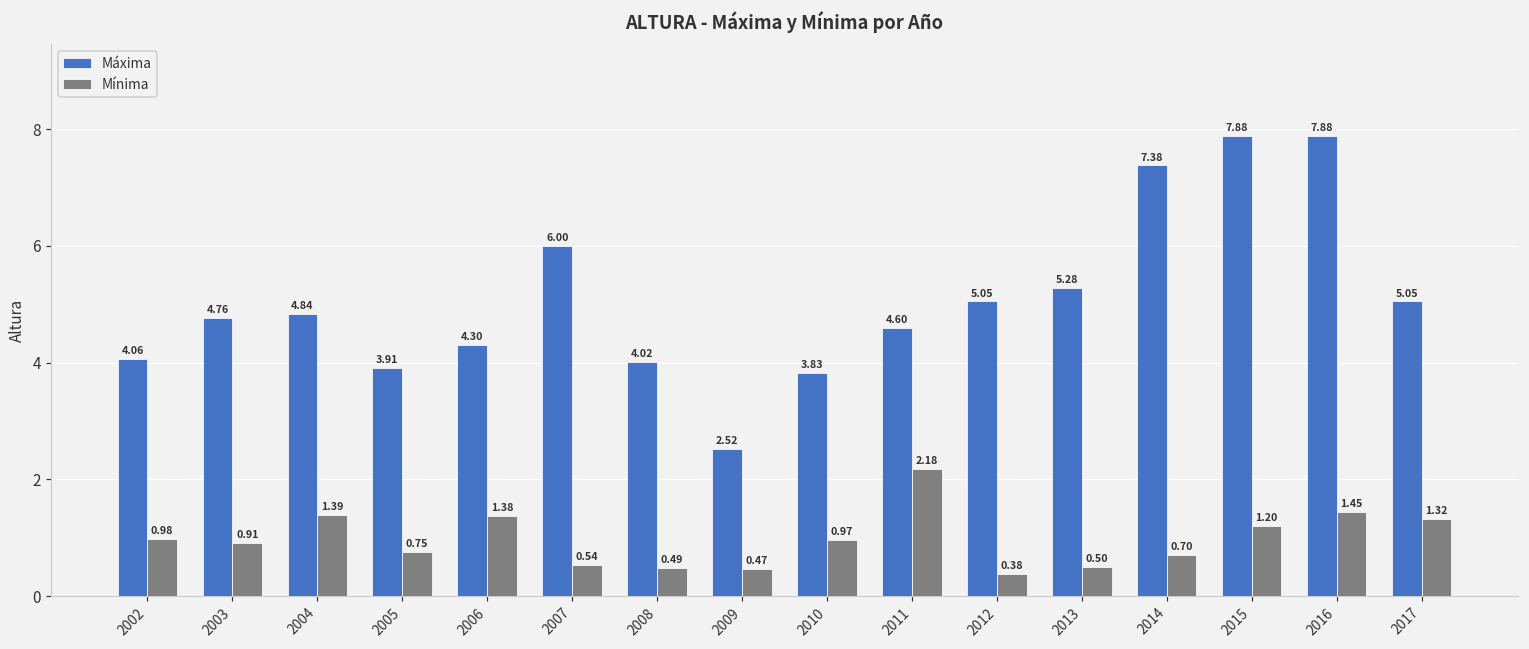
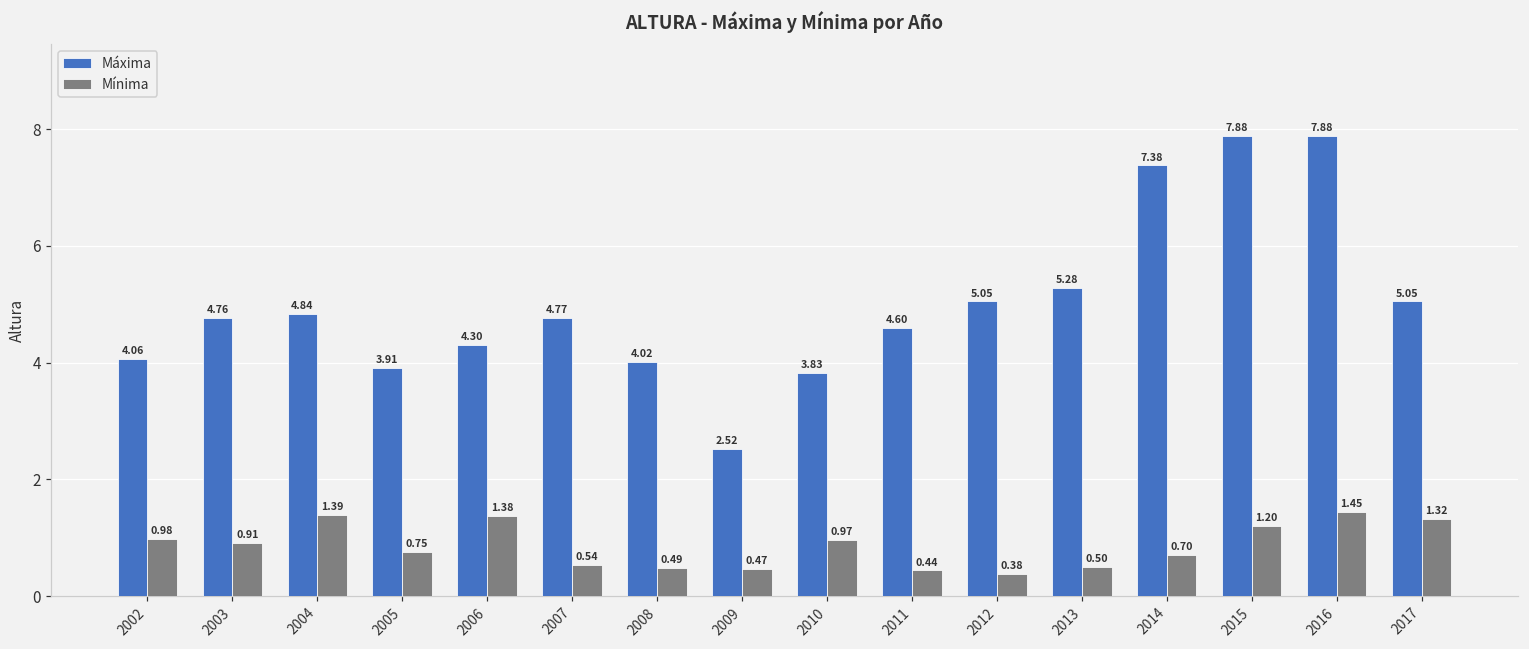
Máxima, 2007: 6.00 -> 4.77
Mínima, 2011: 2.18 -> 0.44
